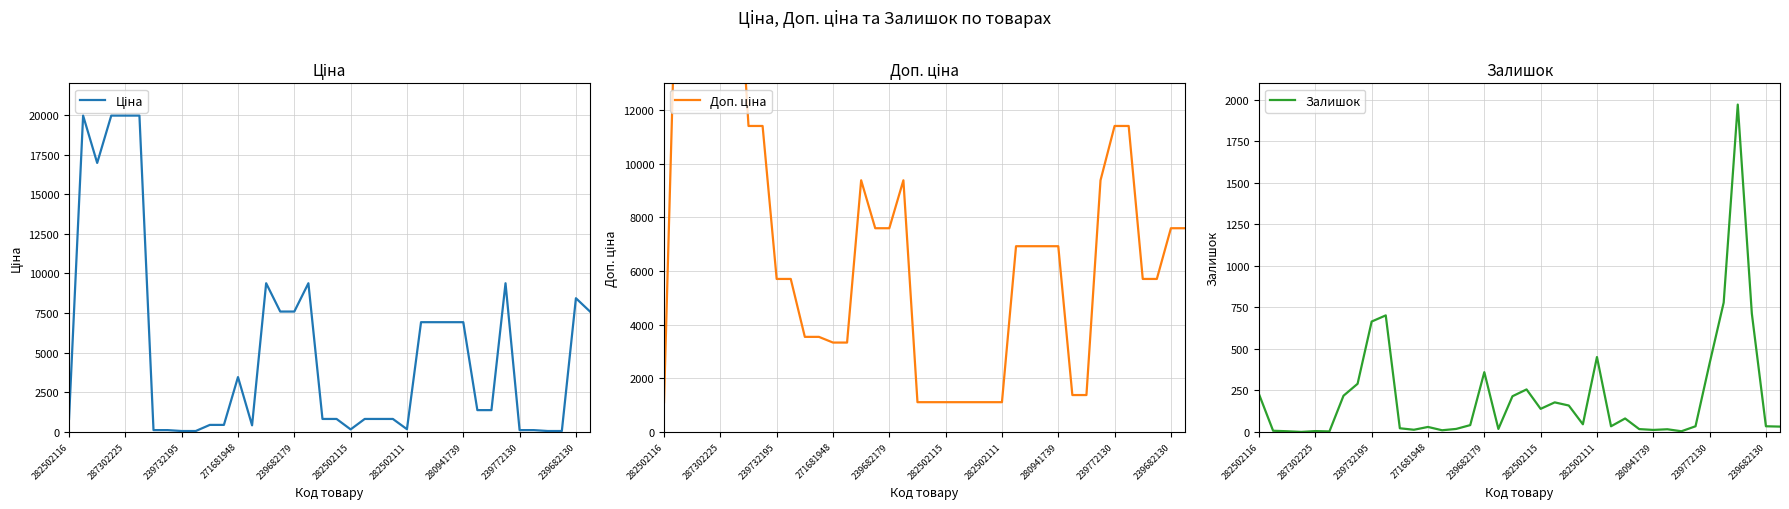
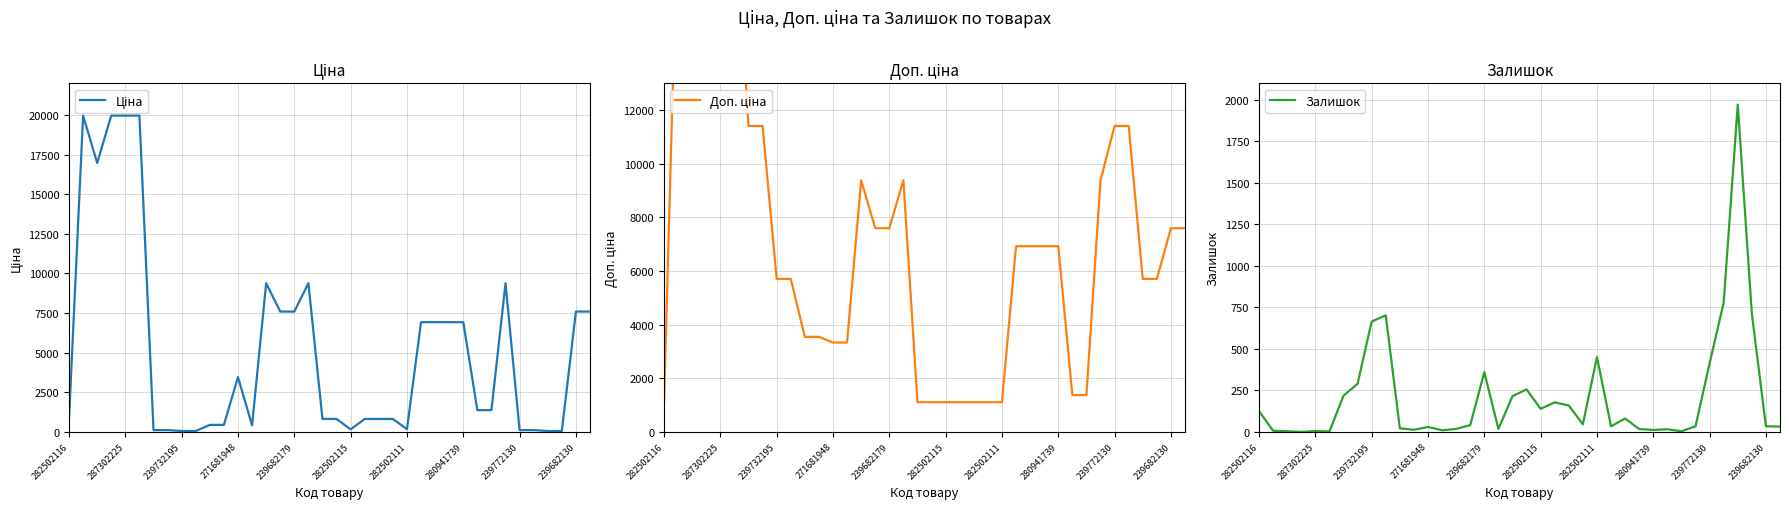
Ціна, 239682130: 8400 -> 7600
Залишок, 282502116: 230 -> 130
